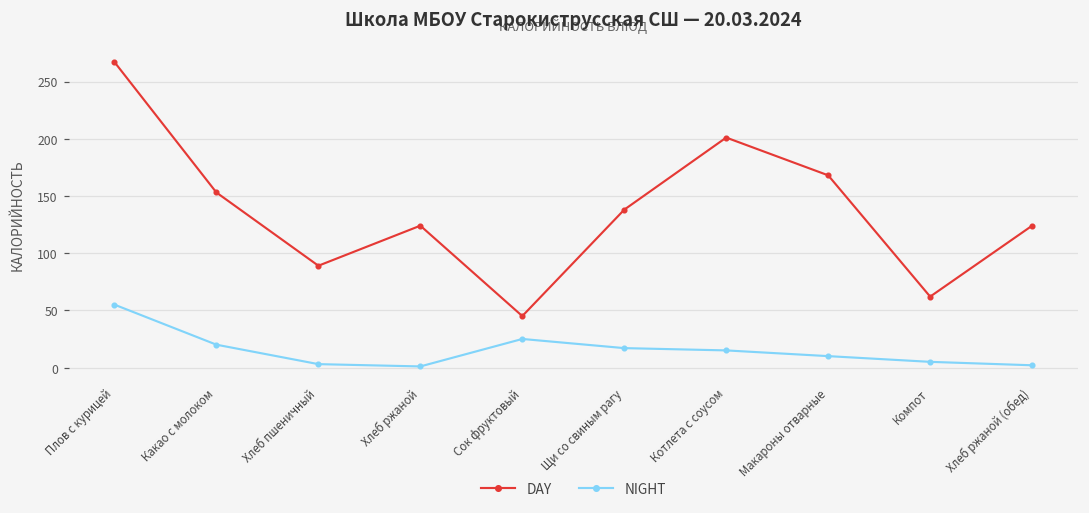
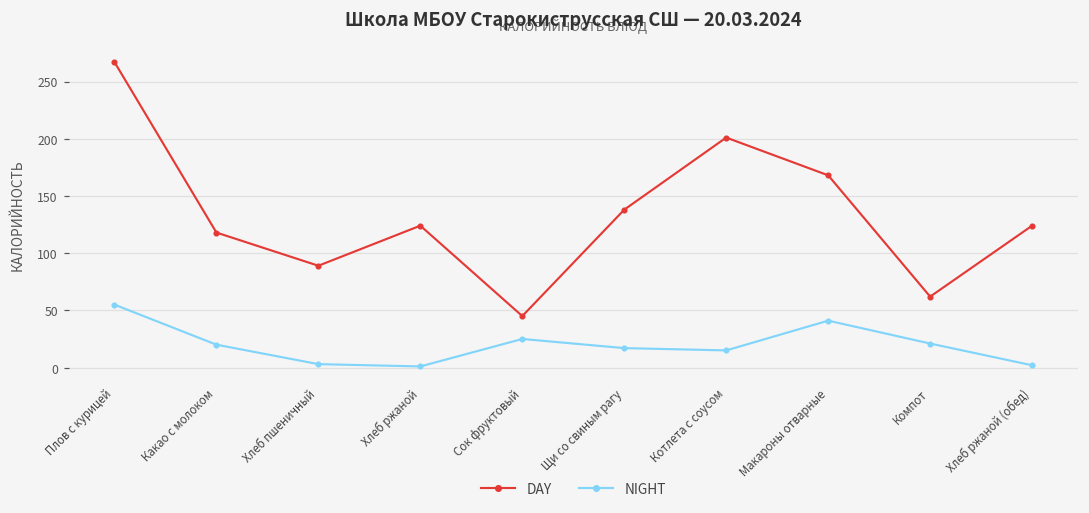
DAY, Какао с молоком: 153 -> 118
NIGHT, Макароны отварные: 10 -> 41
NIGHT, Компот: 5 -> 21
